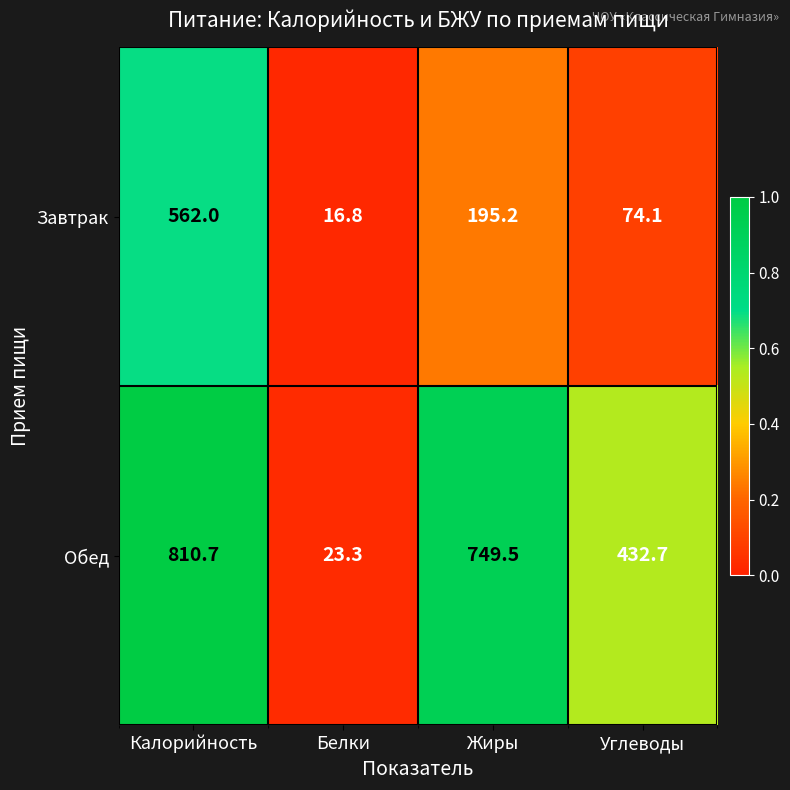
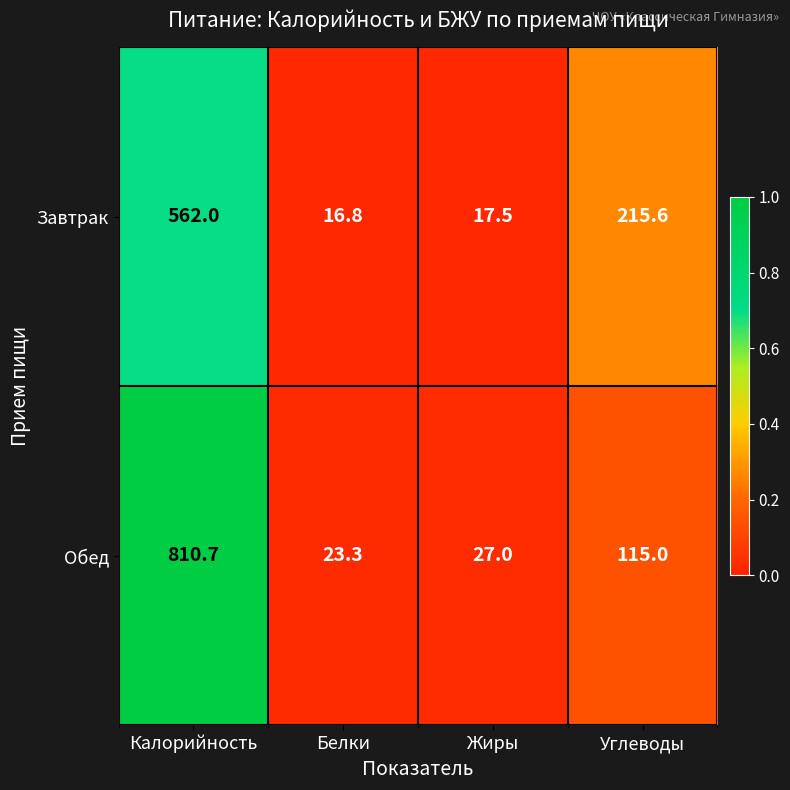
Завтрак, Жиры: 195.2 -> 17.5
Завтрак, Углеводы: 74.1 -> 215.6
Обед, Жиры: 749.5 -> 27.0
Обед, Углеводы: 432.7 -> 115.0
